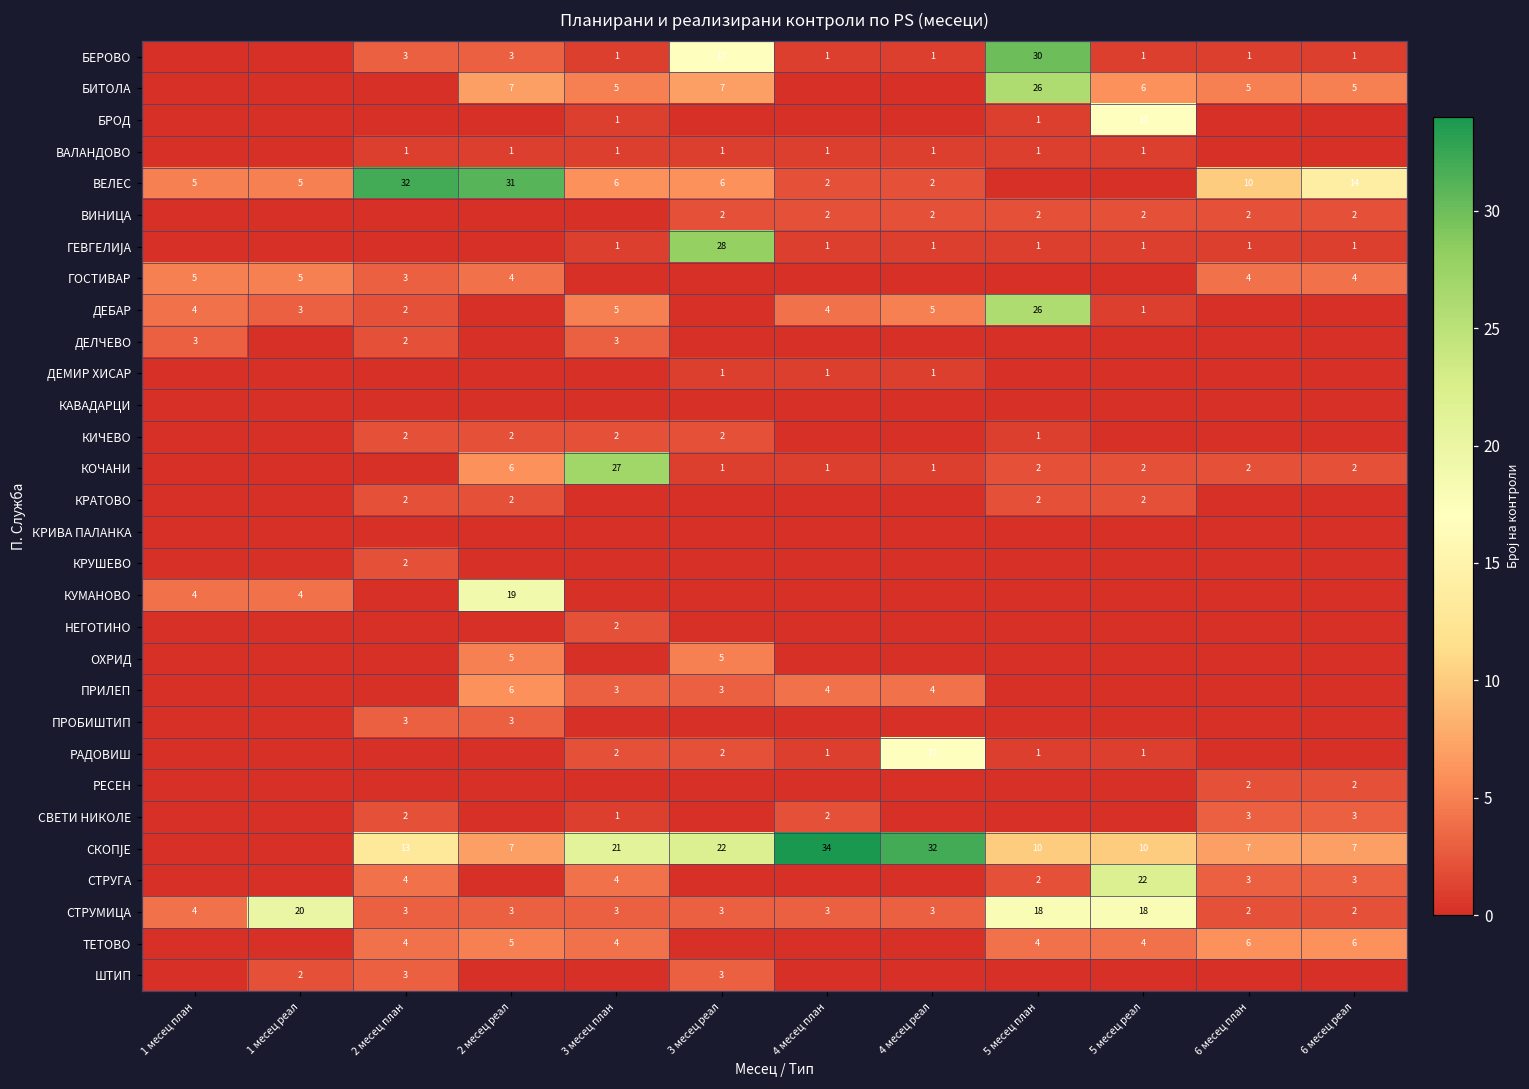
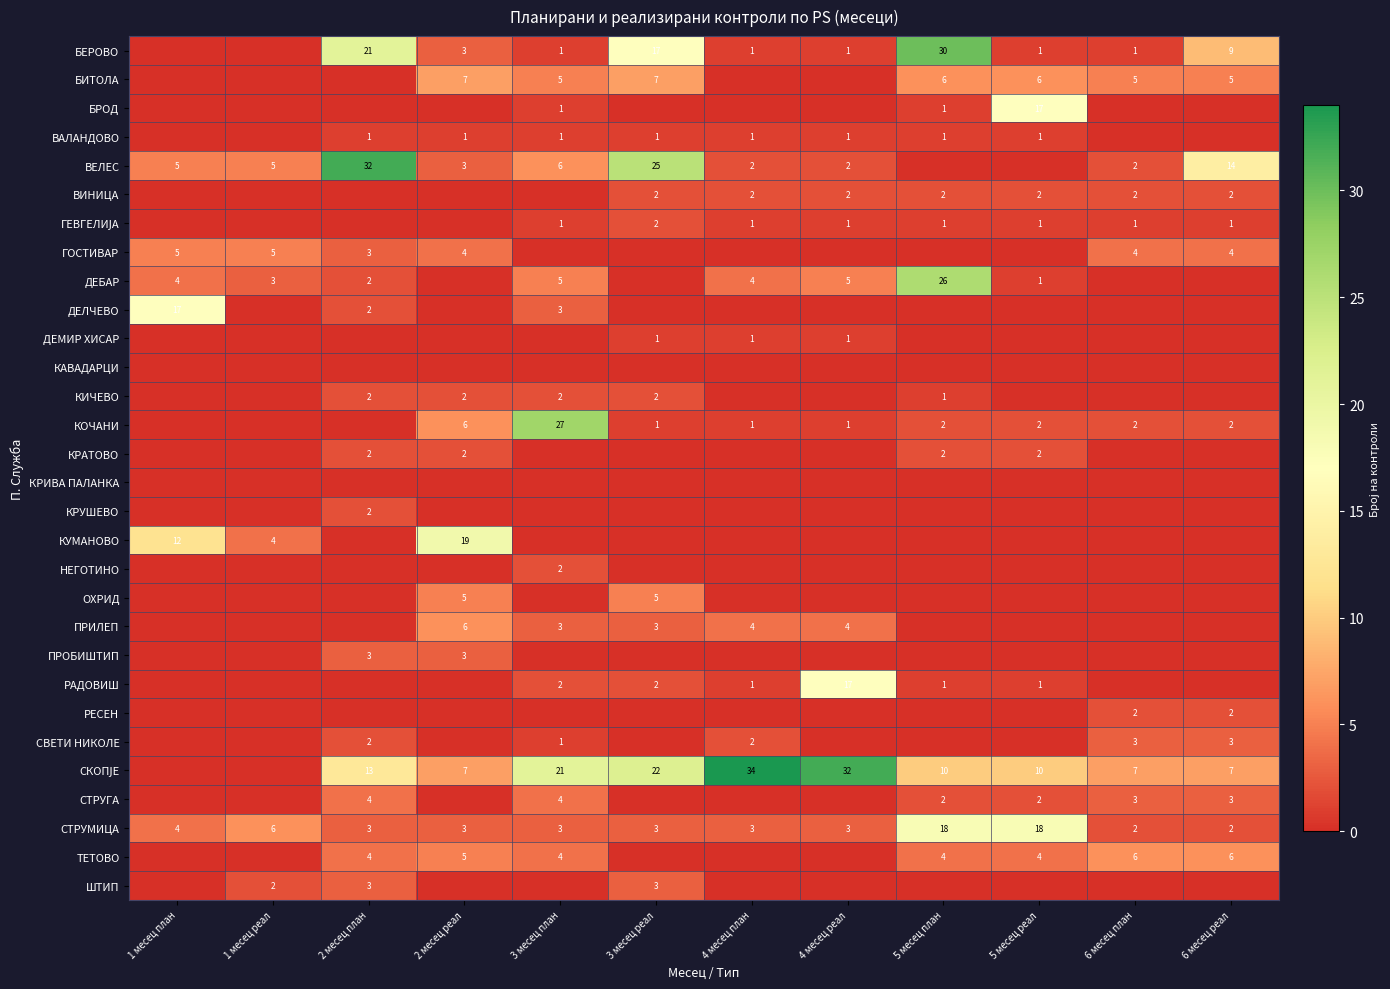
БЕРОВО, 2 месец план: 3 -> 21
БЕРОВО, 6 месец реал: 1 -> 9
БИТОЛА, 5 месец план: 26 -> 6
ВЕЛЕС, 2 месец реал: 31 -> 3
ВЕЛЕС, 3 месец реал: 6 -> 25
ВЕЛЕС, 6 месец план: 10 -> 2
ГЕВГЕЛИЈА, 3 месец реал: 28 -> 2
ДЕЛЧЕВО, 1 месец план: 3 -> 17
КУМАНОВО, 1 месец план: 4 -> 12
СТРУГА, 5 месец реал: 22 -> 2
СТРУМИЦА, 1 месец реал: 20 -> 6
